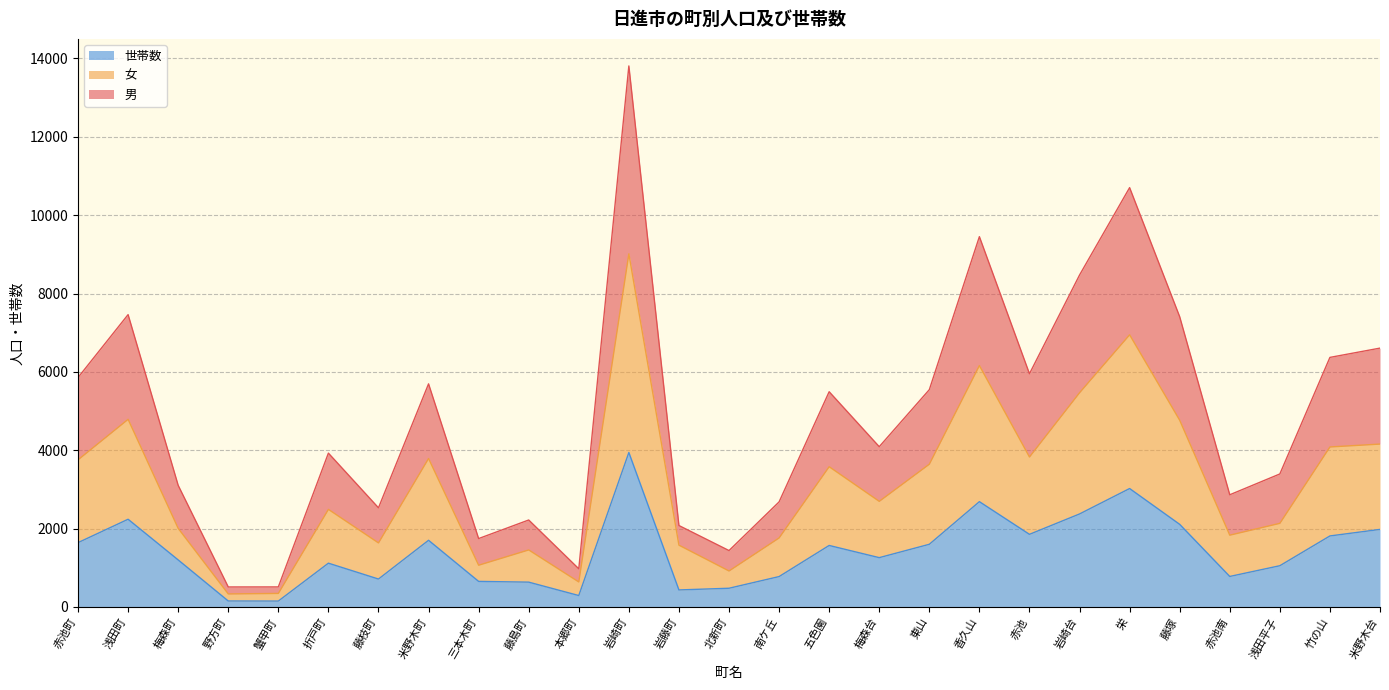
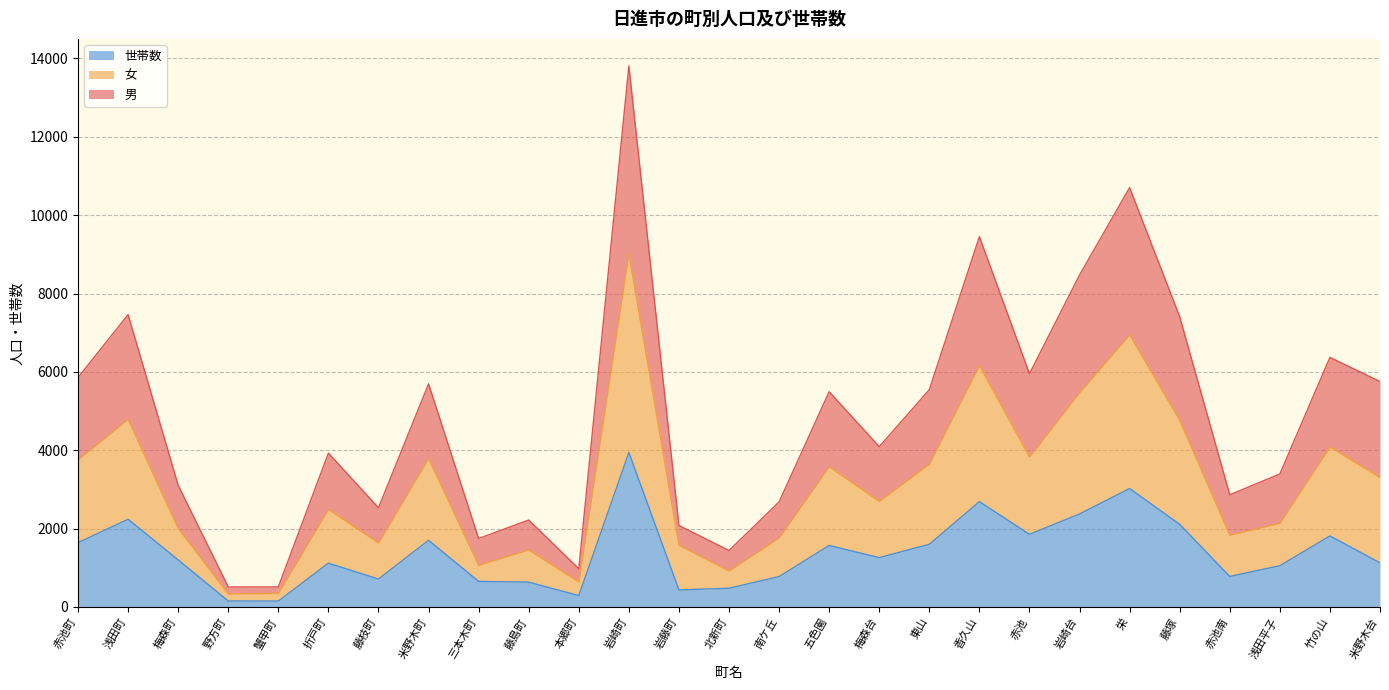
世帯数, 米野木台: 2000 -> 1100
